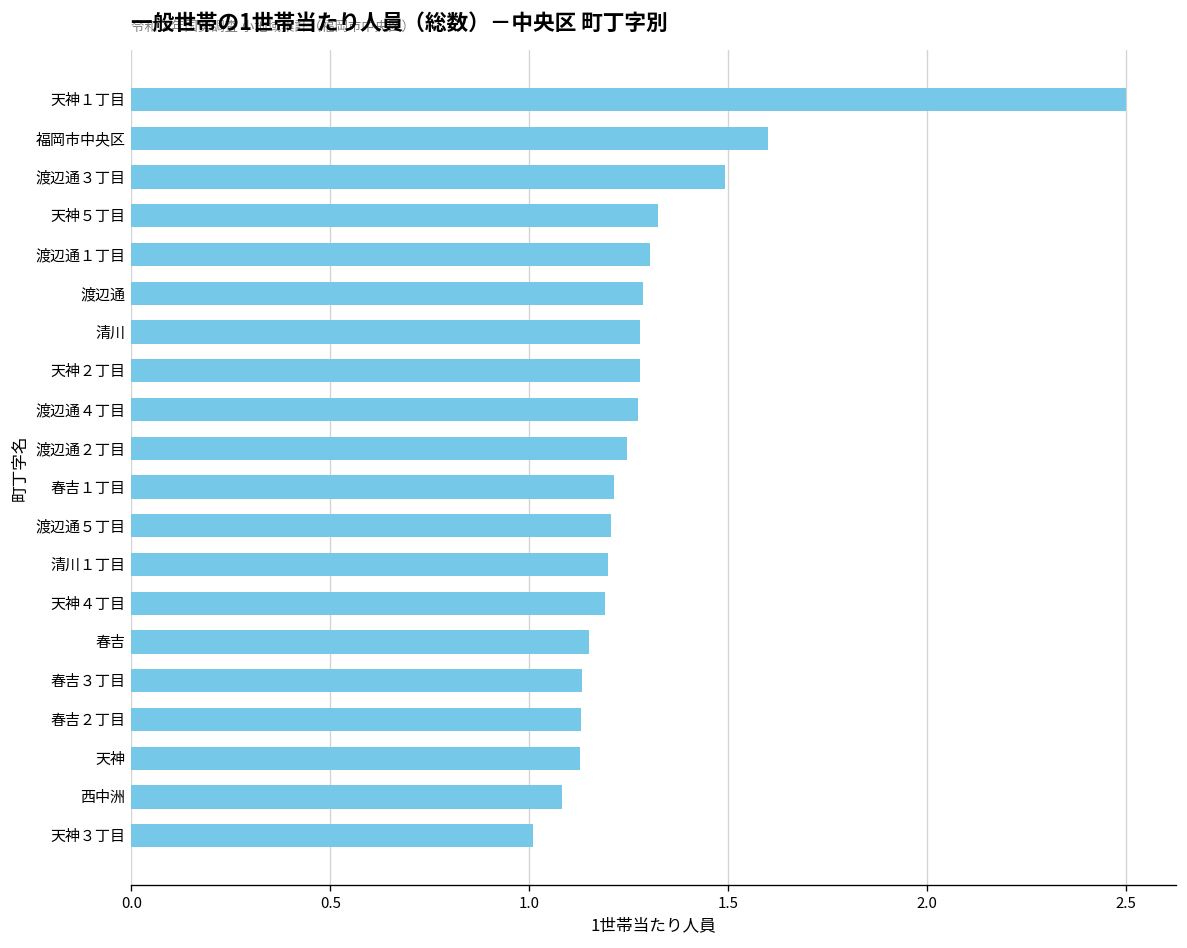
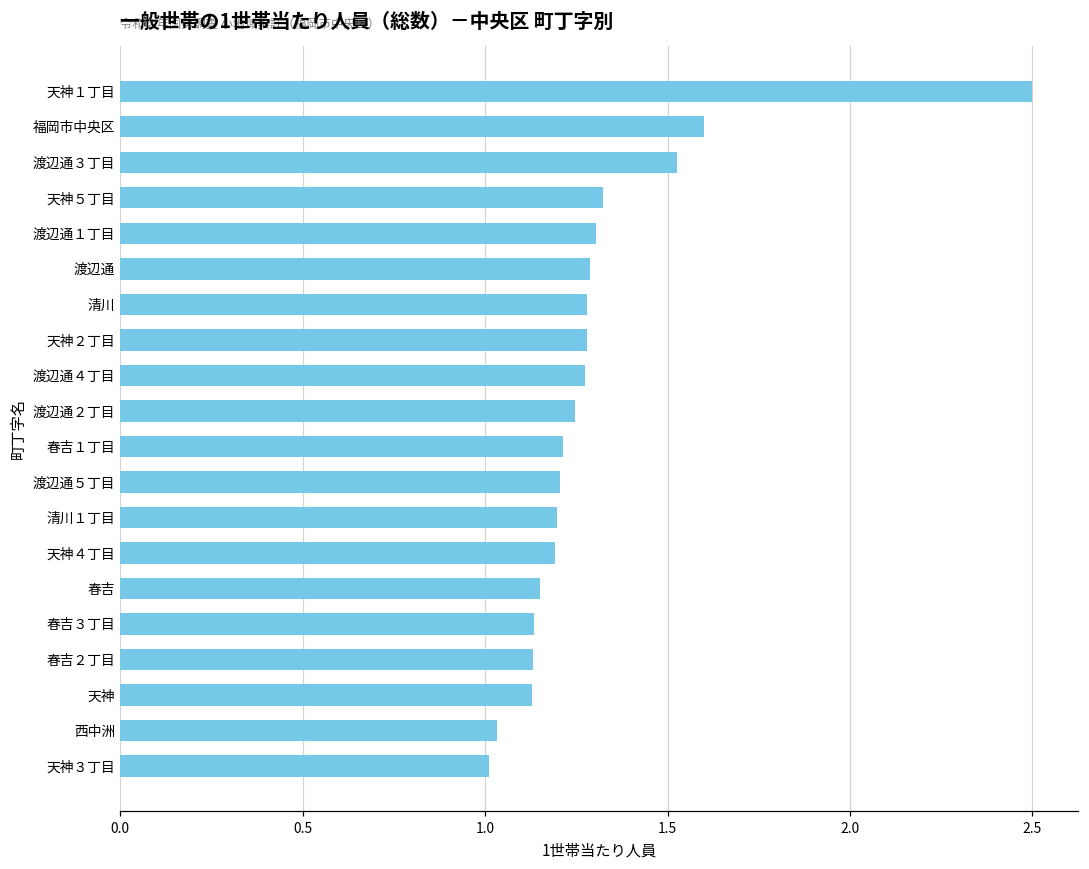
渡辺通３丁目: 1.49 -> 1.53
西中洲: 1.08 -> 1.03
